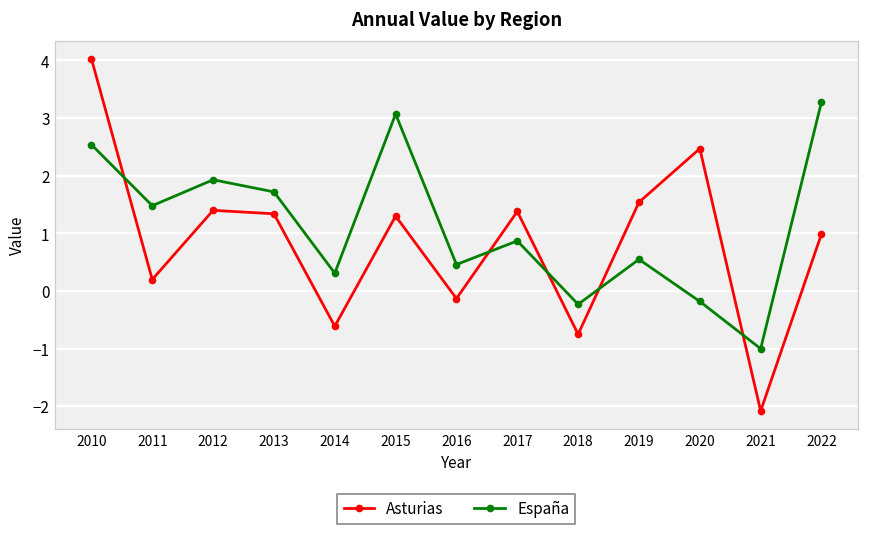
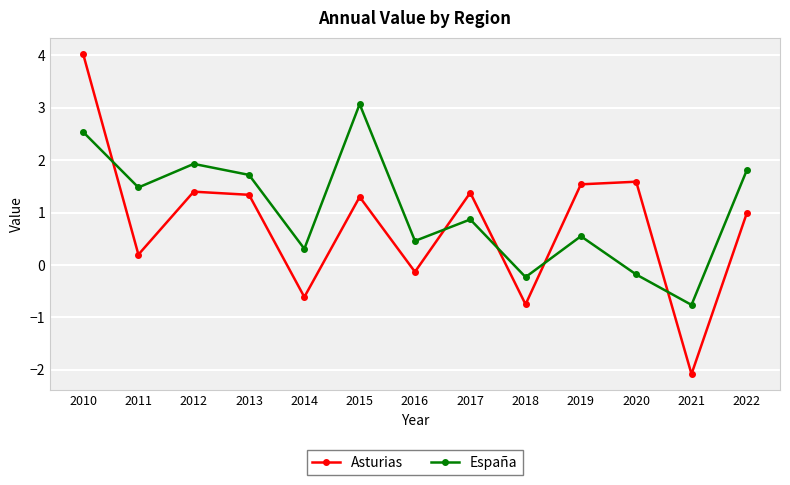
Asturias, 2020: 2.5 -> 1.6
España, 2021: -1.0 -> -0.8
España, 2022: 3.3 -> 1.8
